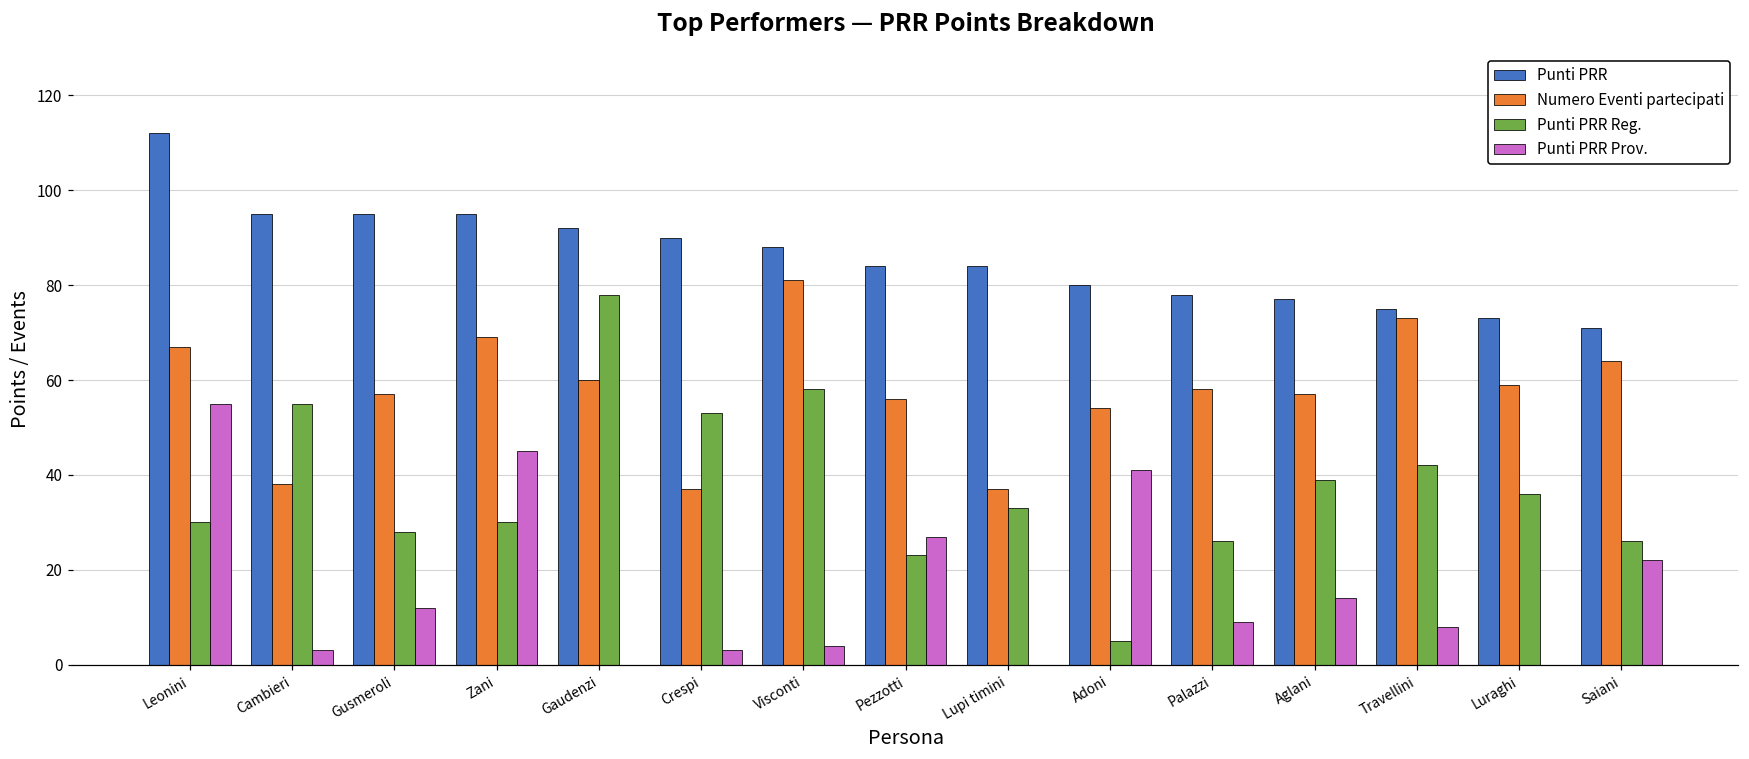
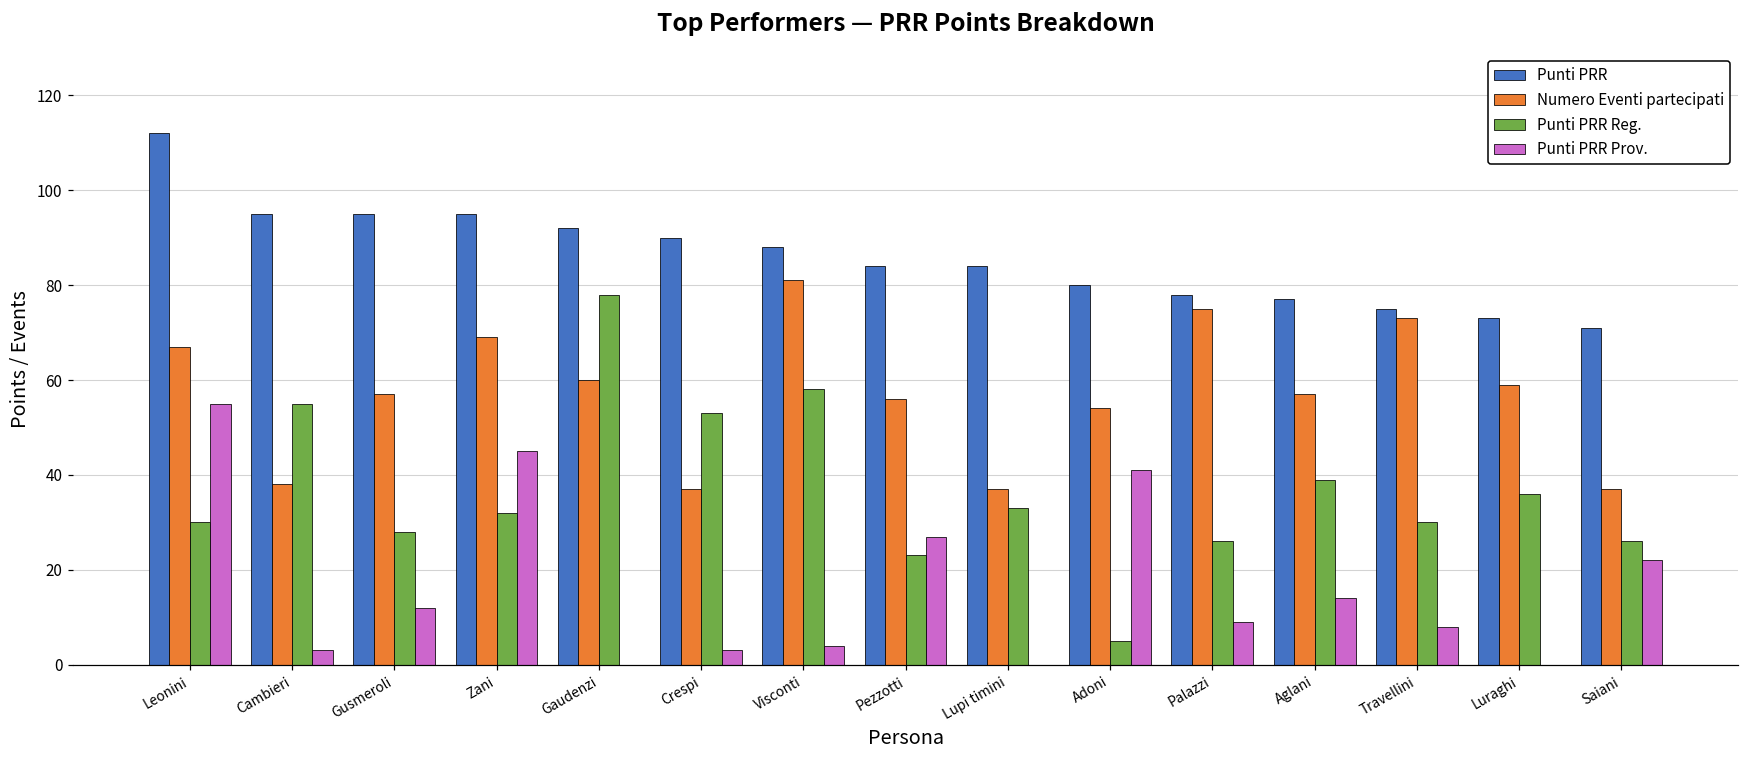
Punti PRR Reg., Zani: 30 -> 32
Numero Eventi partecipati, Palazzi: 58 -> 75
Punti PRR Reg., Travellini: 42 -> 30
Numero Eventi partecipati, Saiani: 64 -> 37
